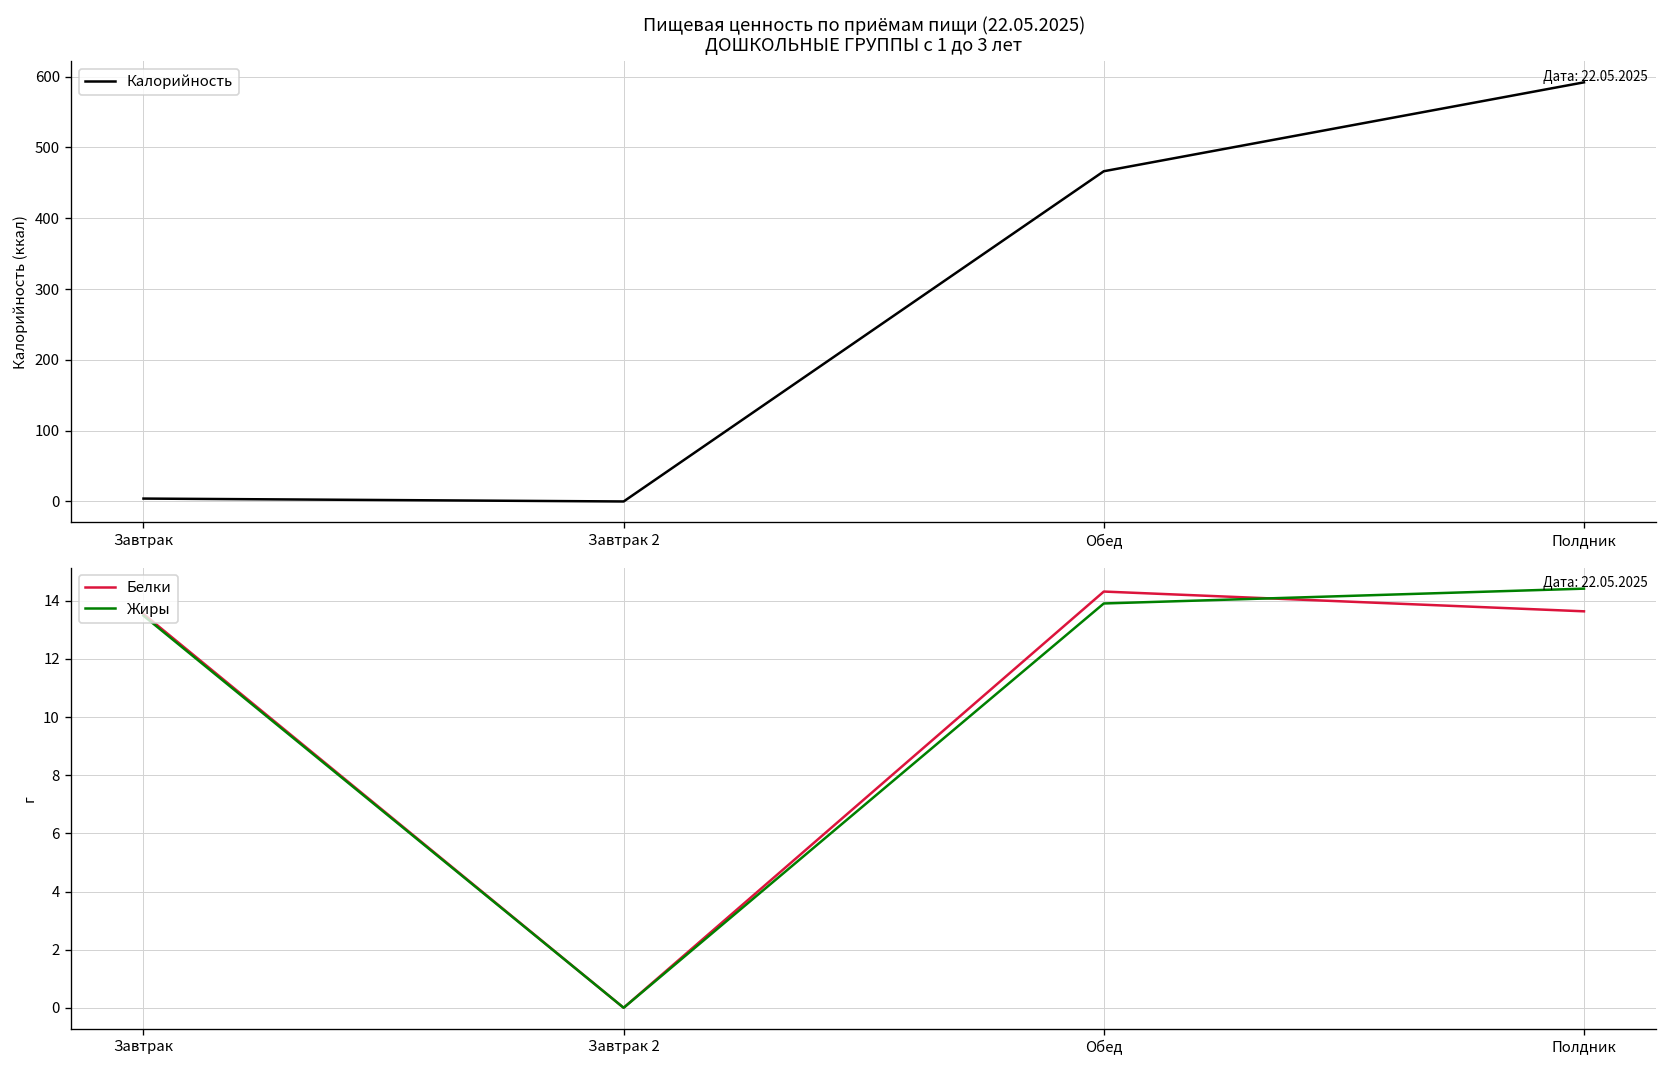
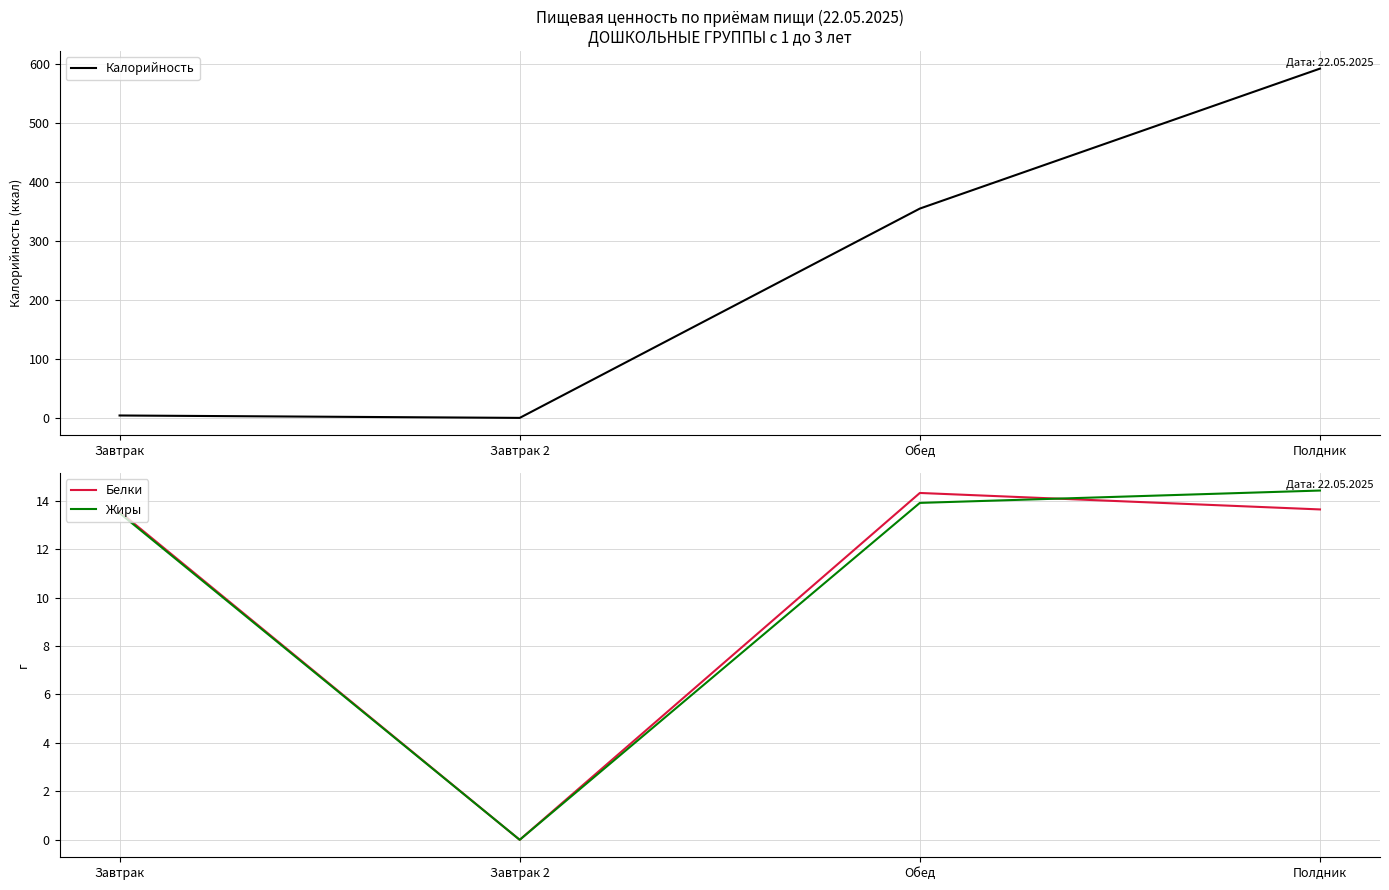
Пищевая ценность по приёмам пищи (22.05.2025) ДОШКОЛЬНЫЕ ГРУППЫ с 1 до 3 лет, Обед: 470 -> 350
